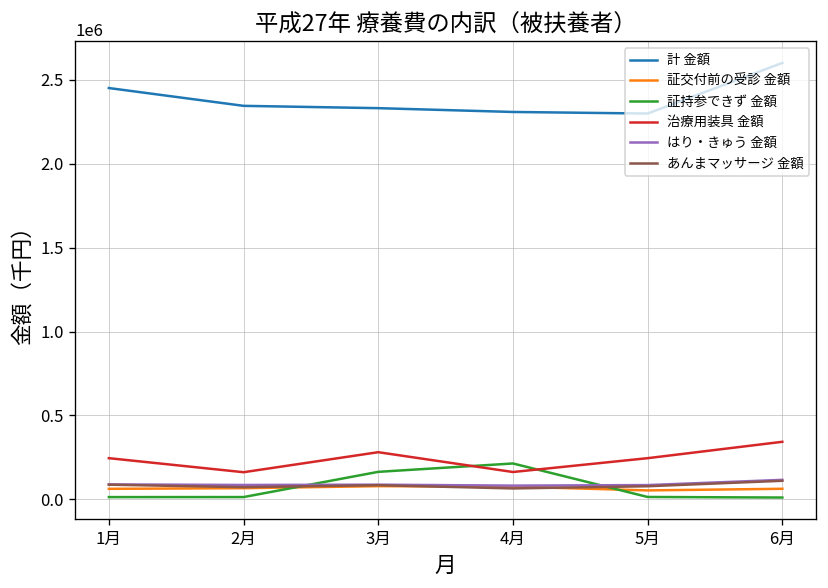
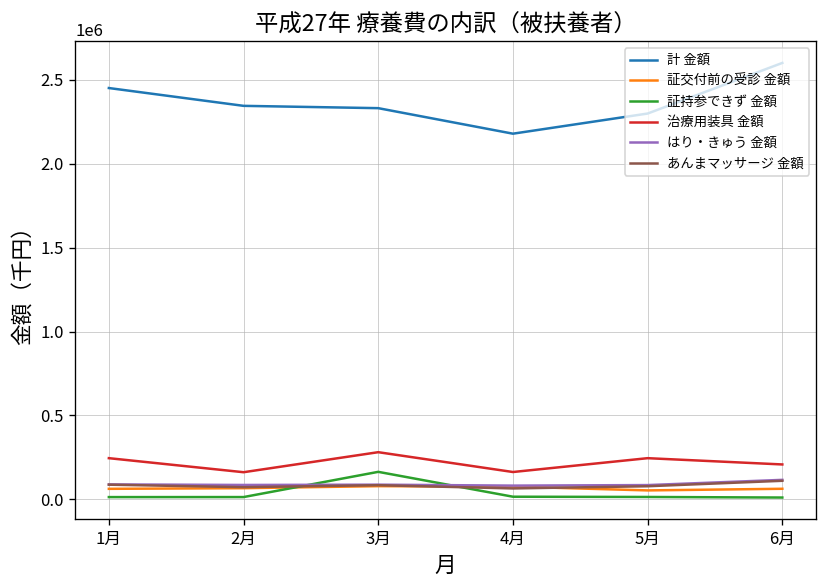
計 金額, 4月: 2310000 -> 2180000
証持参できず 金額, 4月: 210000 -> 20000
治療用装具 金額, 6月: 340000 -> 210000
